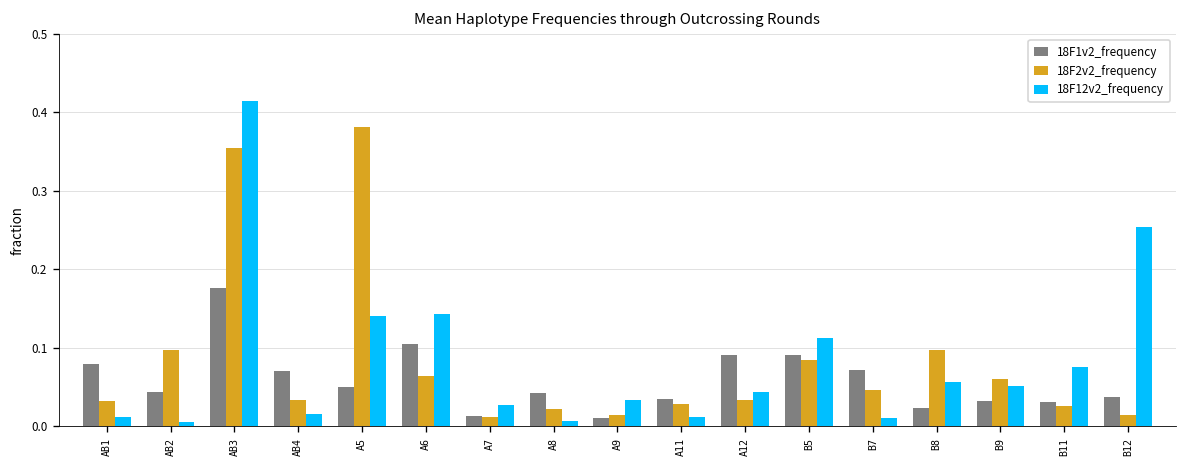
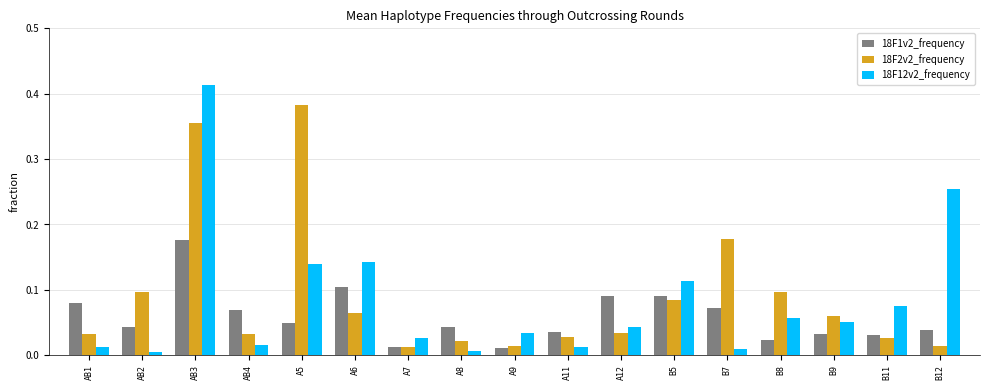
18F2v2_frequency, B7: 0.05 -> 0.18
